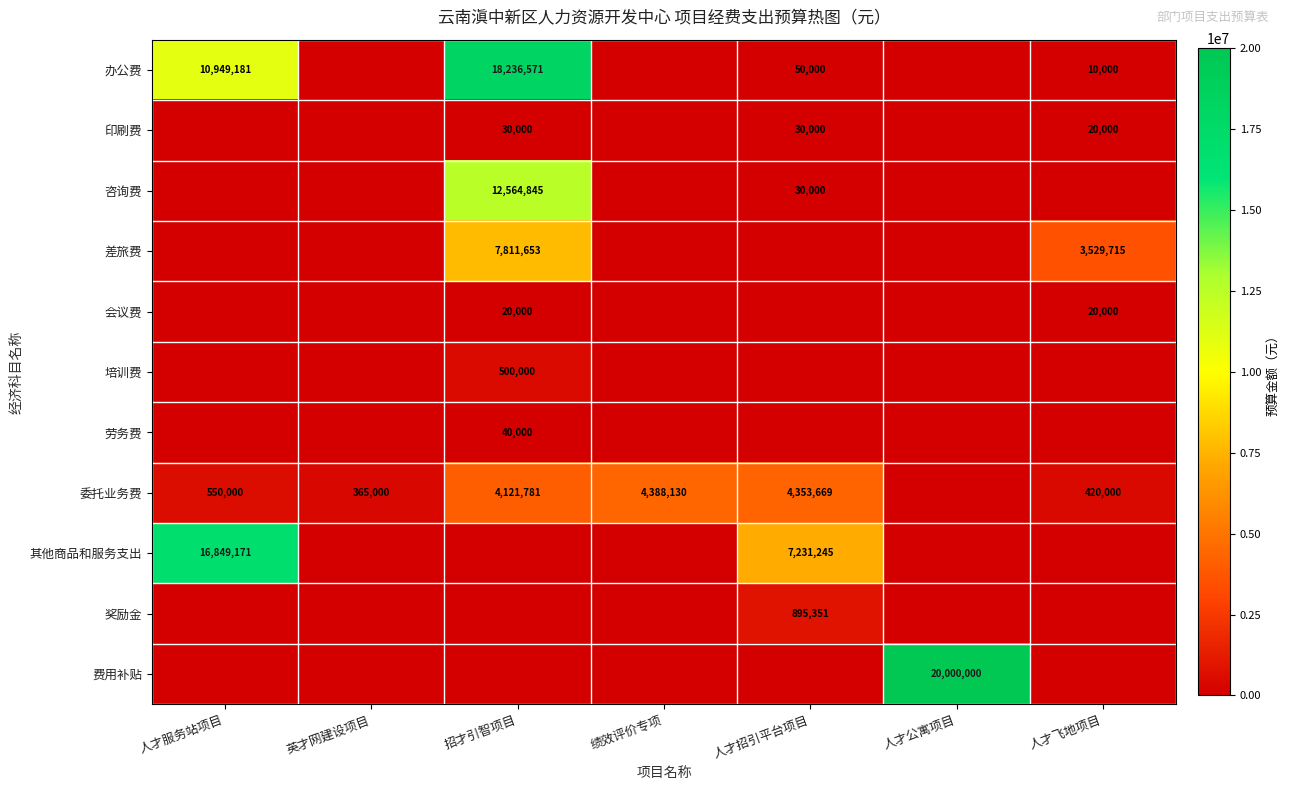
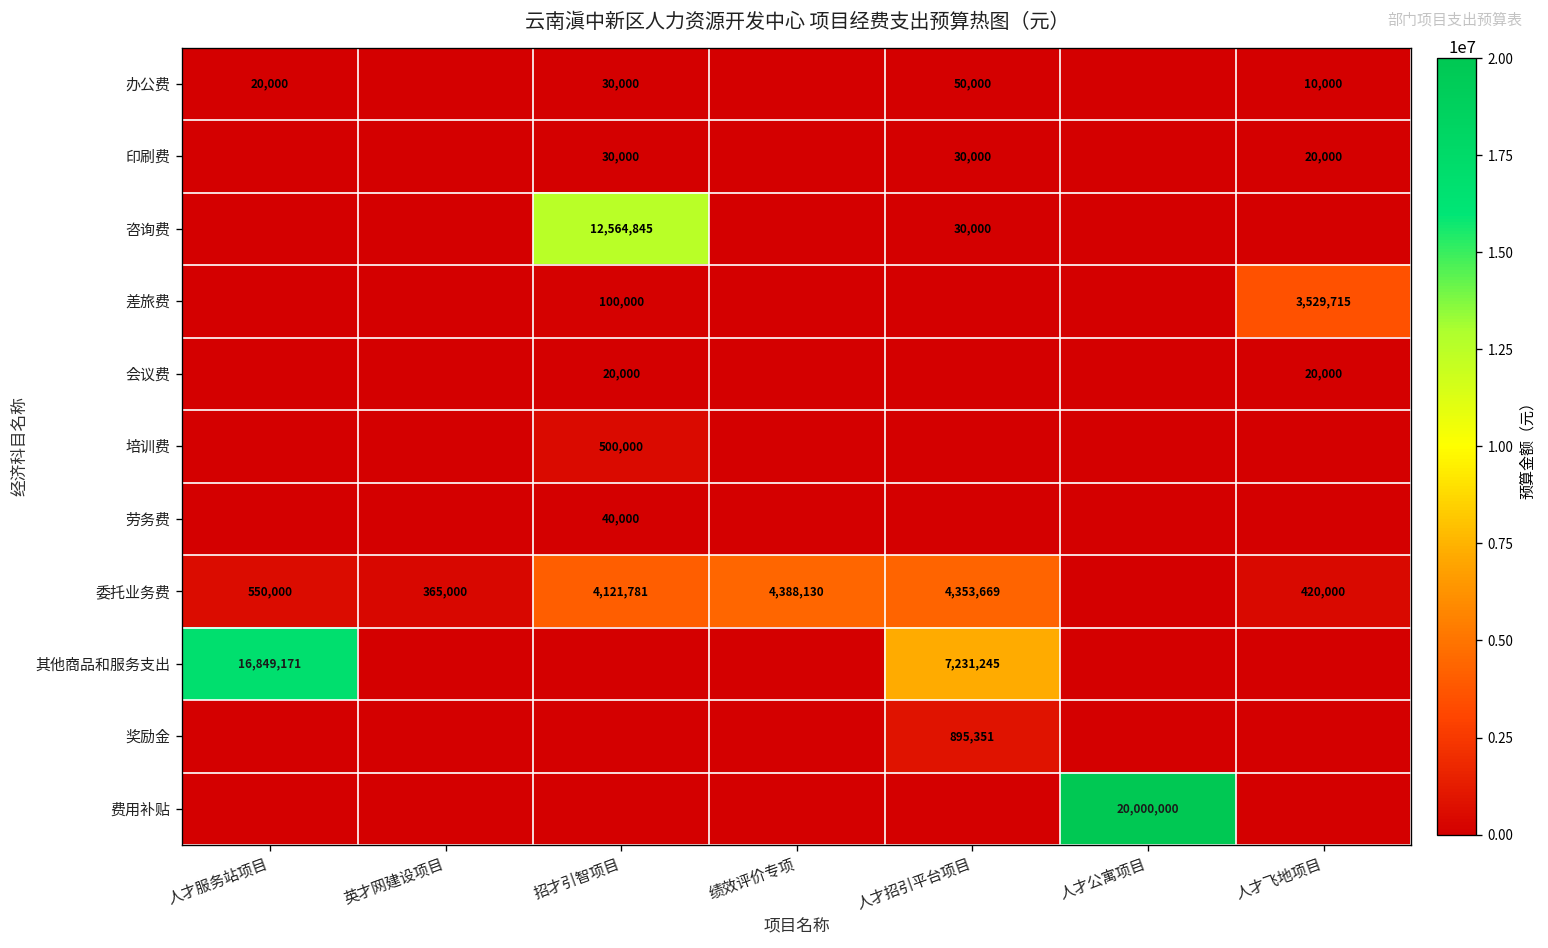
办公费, 人才服务站项目: 10,949,181 -> 20,000
办公费, 招才引智项目: 18,236,571 -> 30,000
差旅费, 招才引智项目: 7,811,653 -> 100,000
